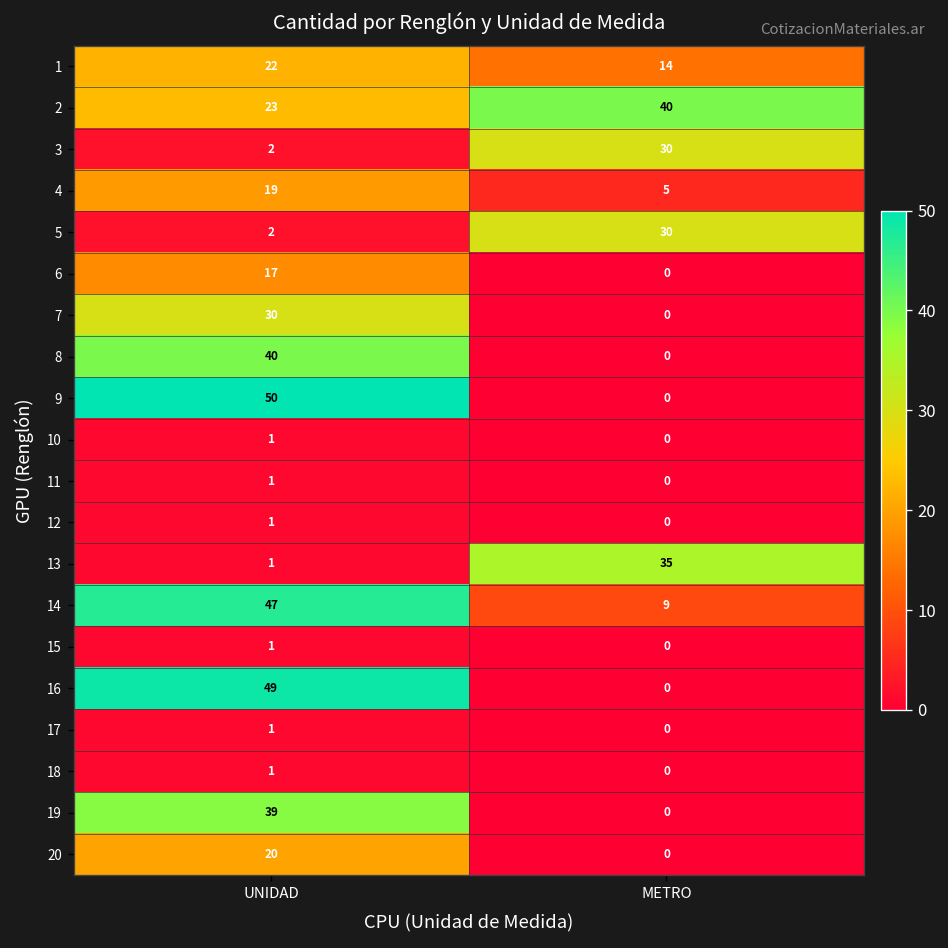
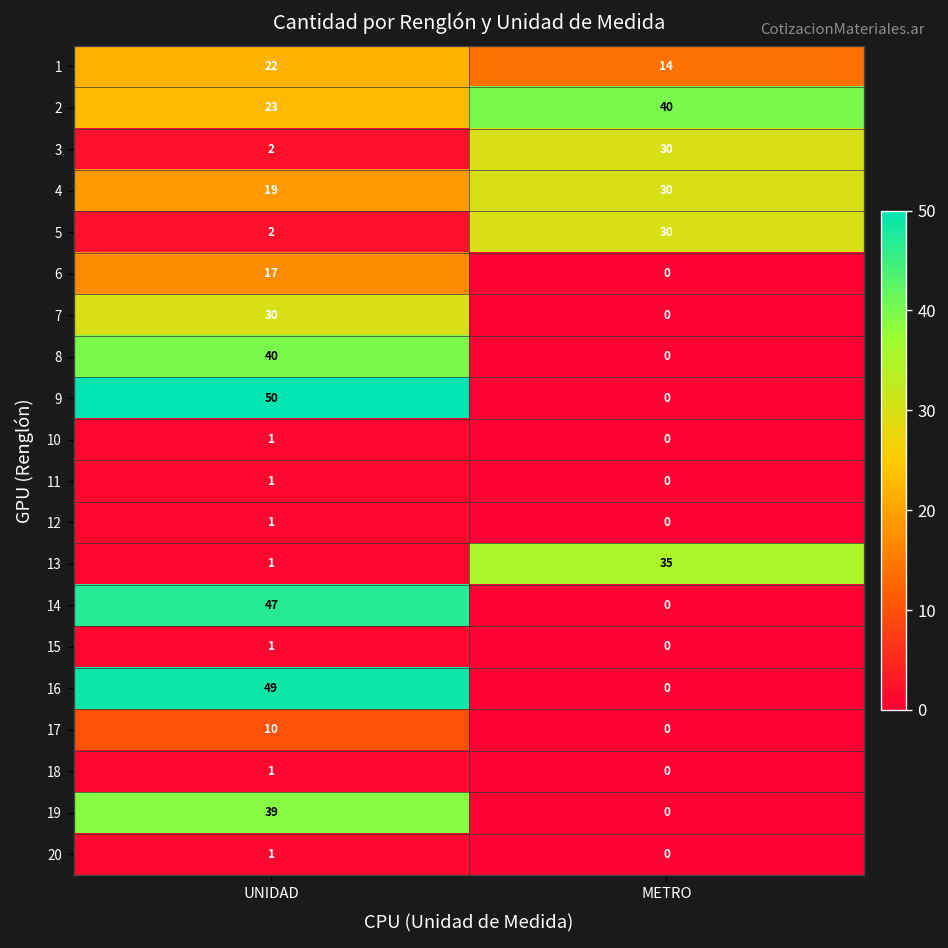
4, METRO: 5 -> 30
14, METRO: 9 -> 0
17, UNIDAD: 1 -> 10
20, UNIDAD: 20 -> 1
